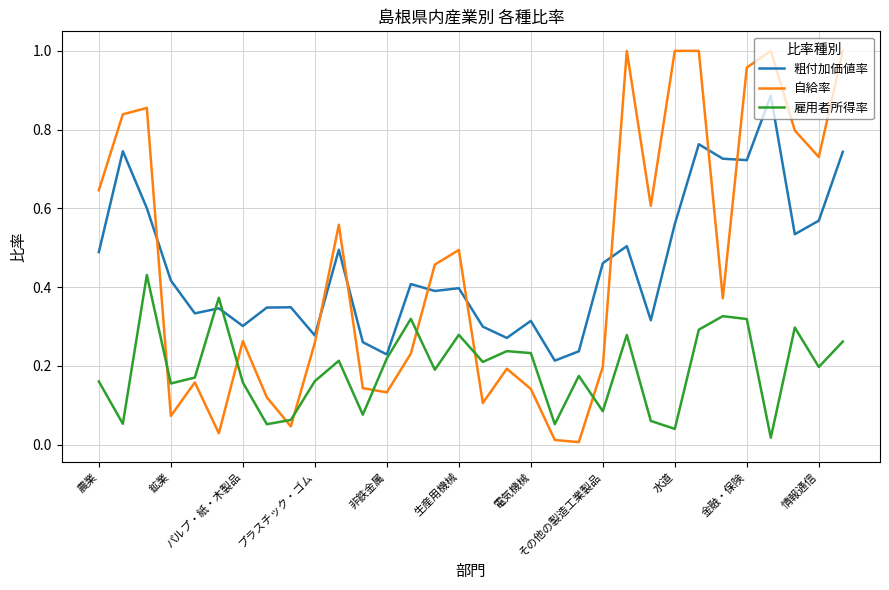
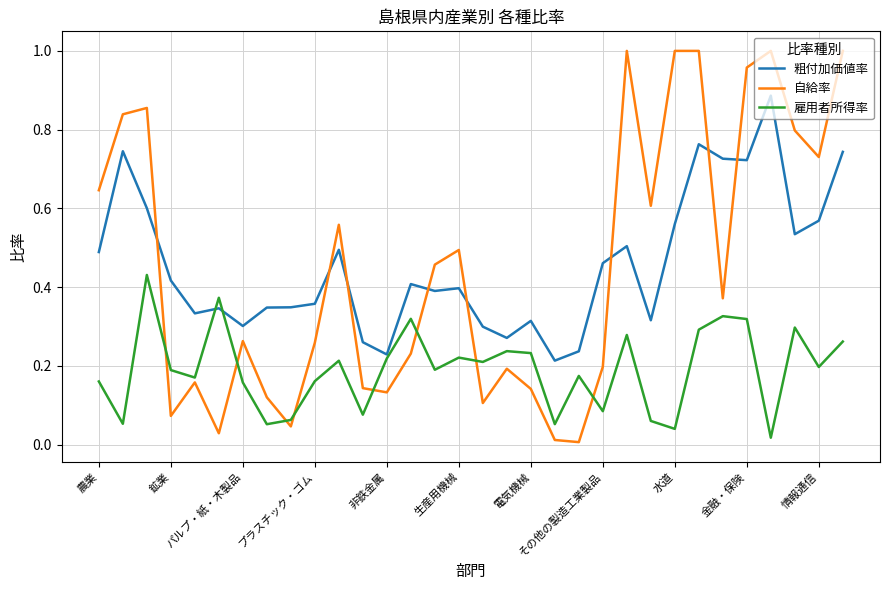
雇用者所得率, 鉱業: 0.16 -> 0.19
粗付加価値率, プラスチック・ゴム: 0.28 -> 0.36
雇用者所得率, 生産用機械: 0.28 -> 0.22
